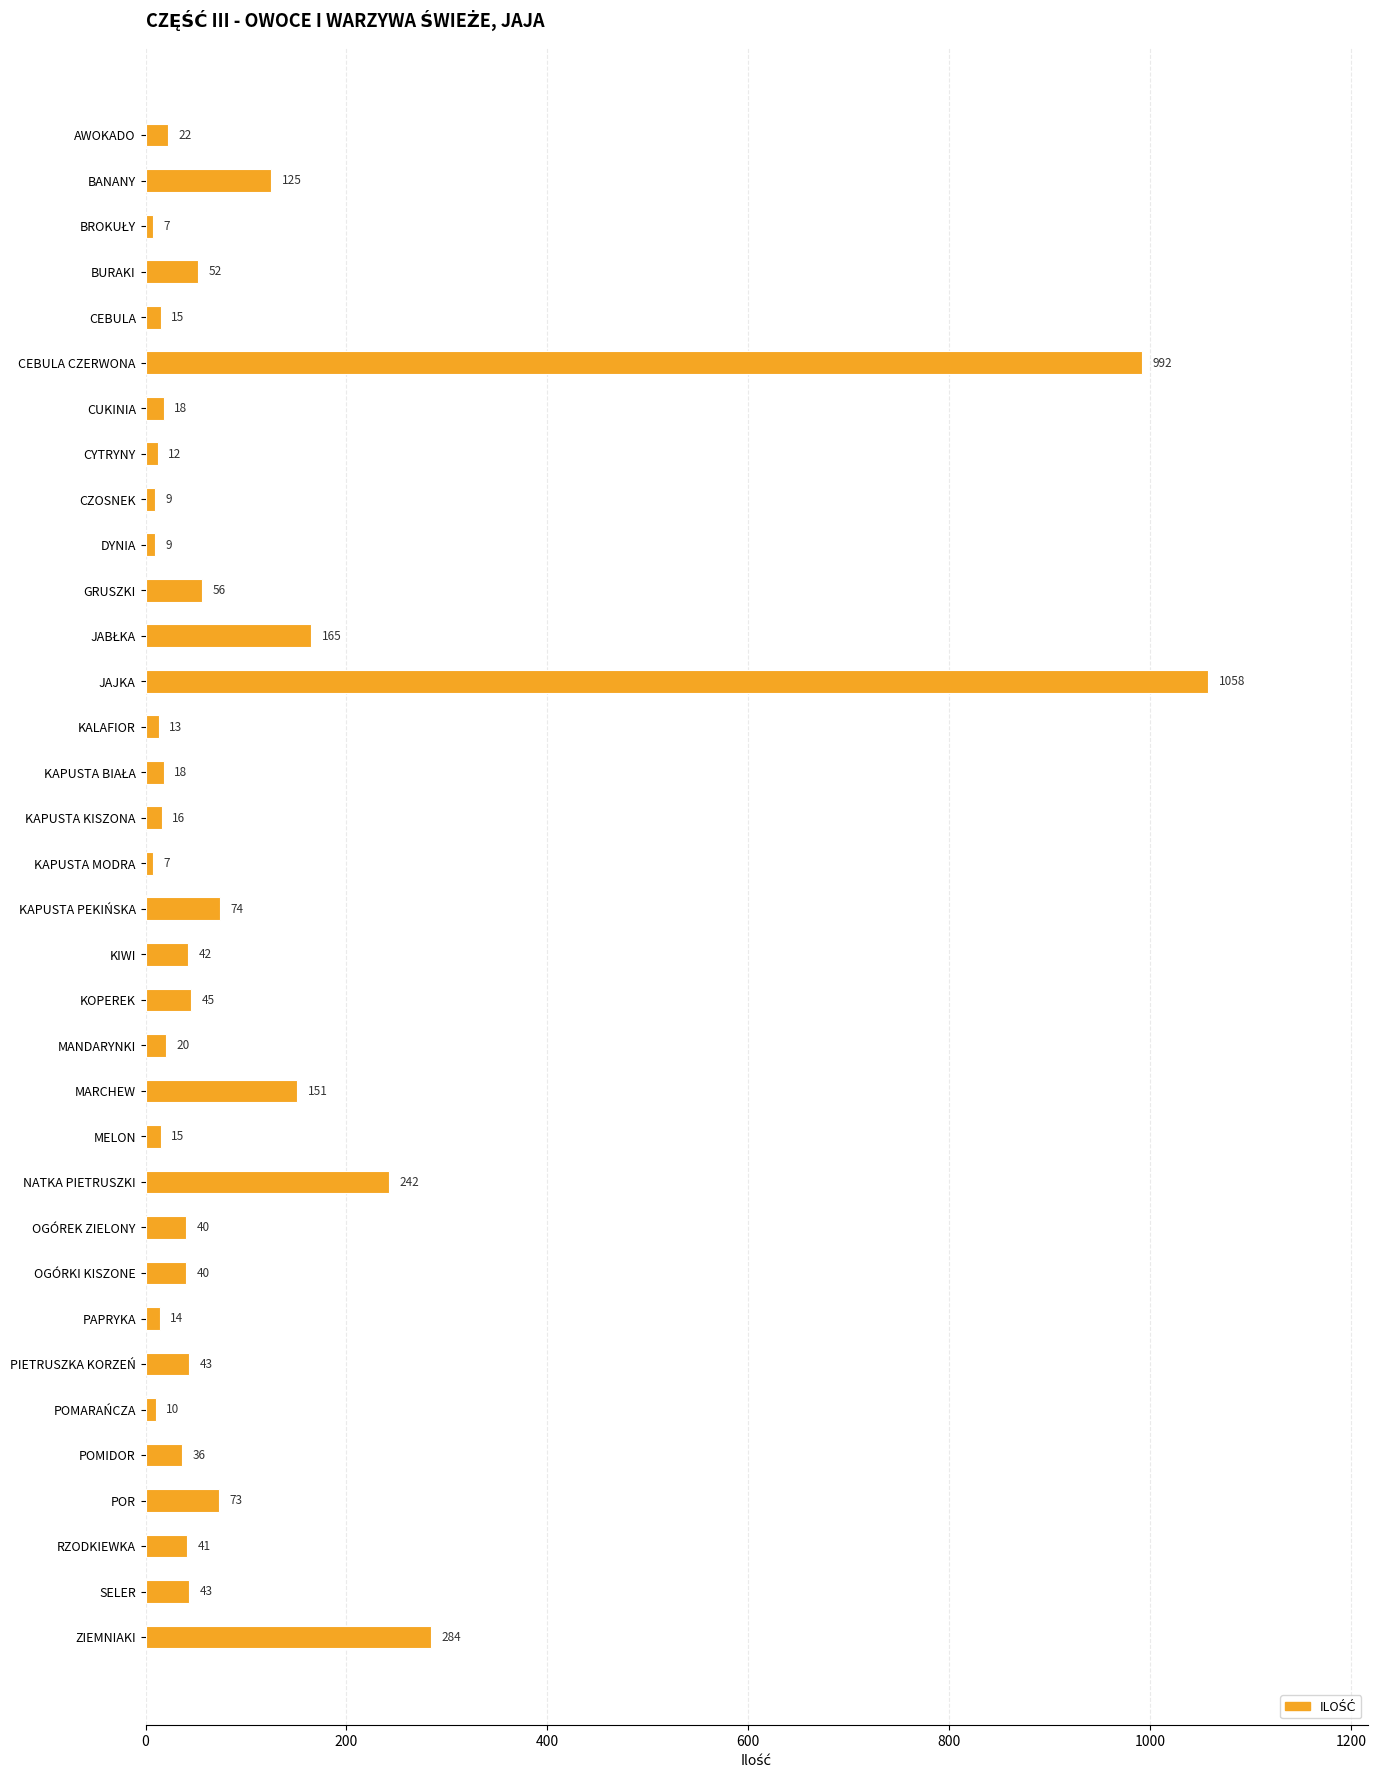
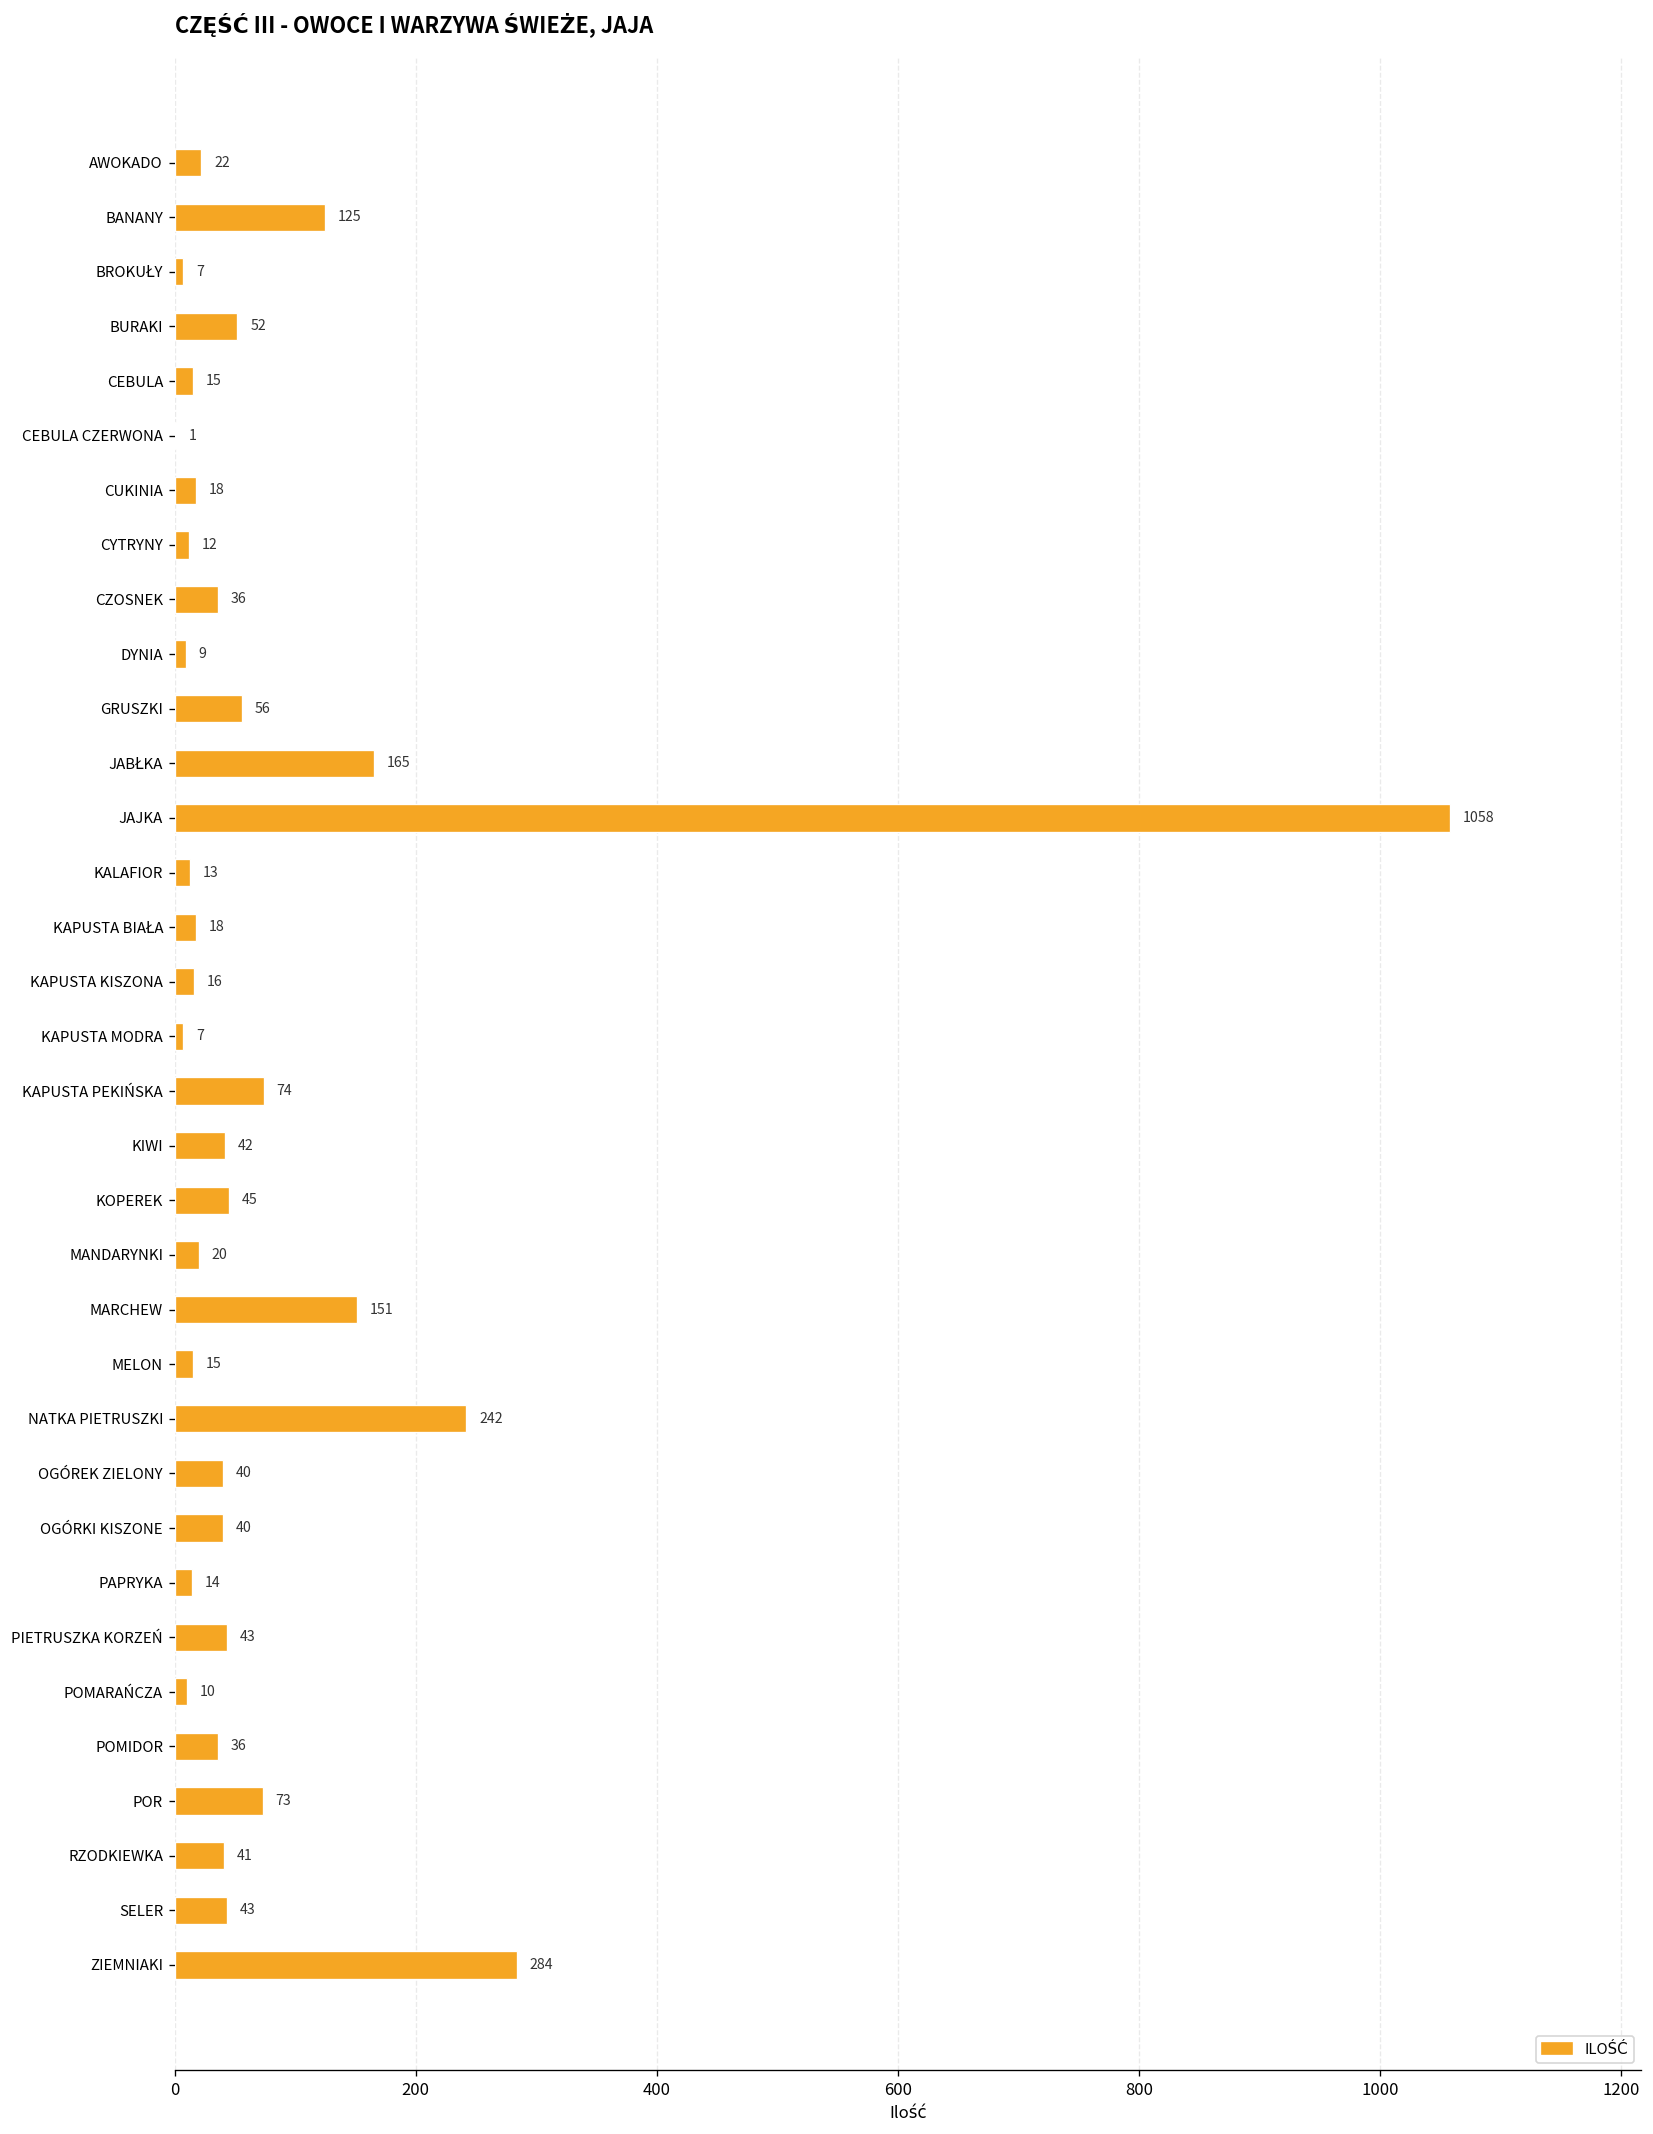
CEBULA CZERWONA: 992 -> 1
CZOSNEK: 9 -> 36
